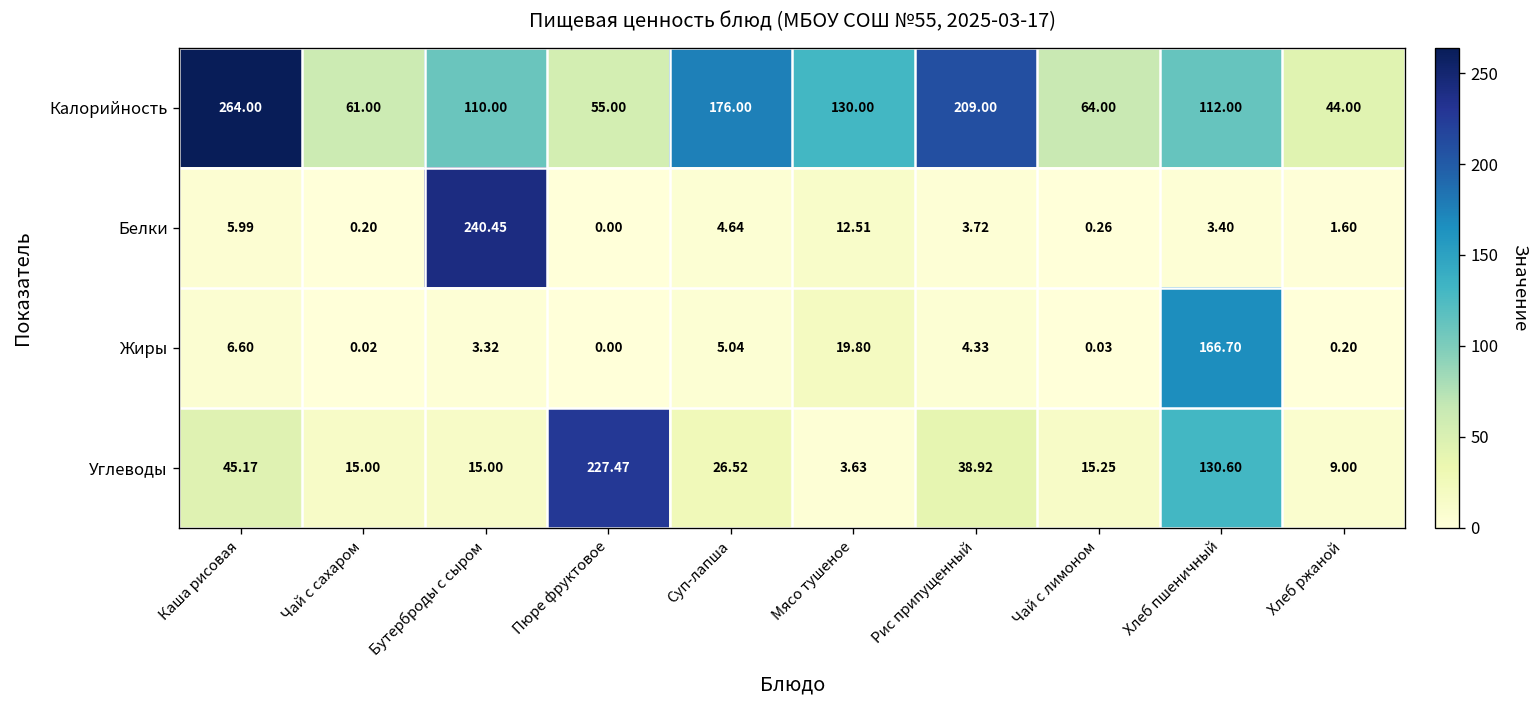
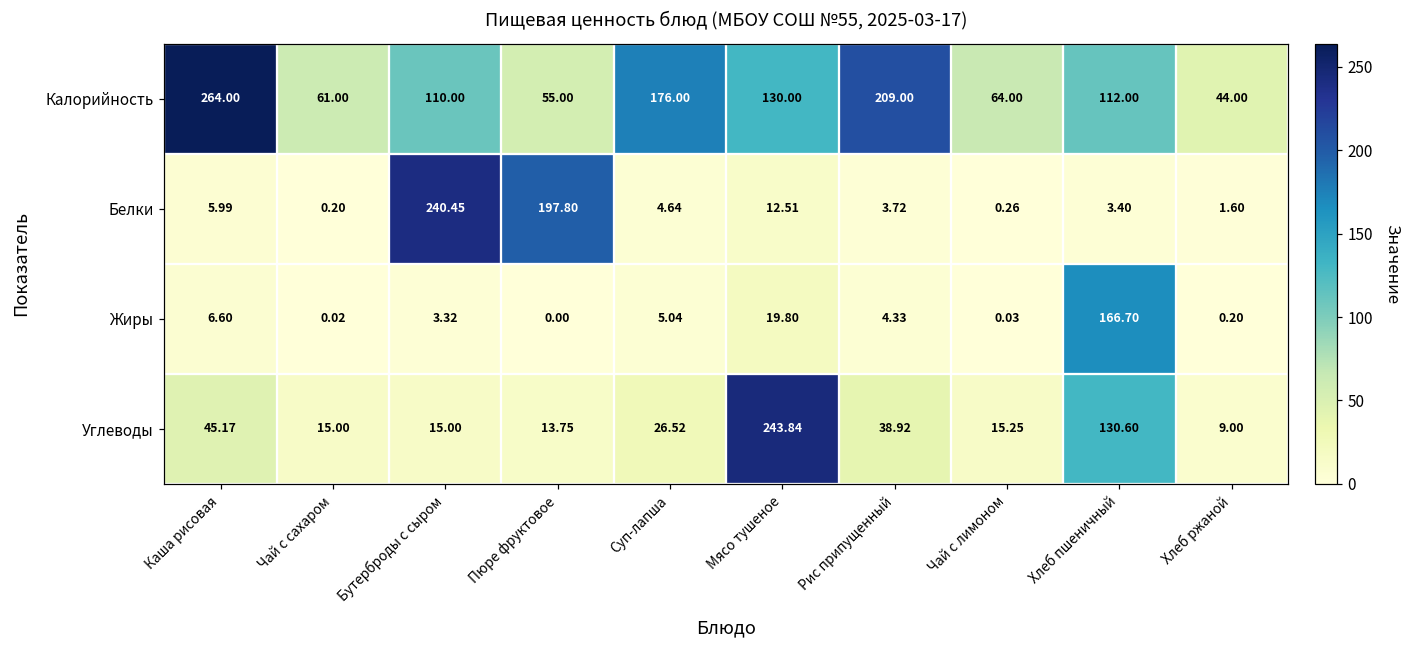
Белки, Пюре фруктовое: 0.00 -> 197.80
Углеводы, Пюре фруктовое: 227.47 -> 13.75
Углеводы, Мясо тушеное: 3.63 -> 243.84
